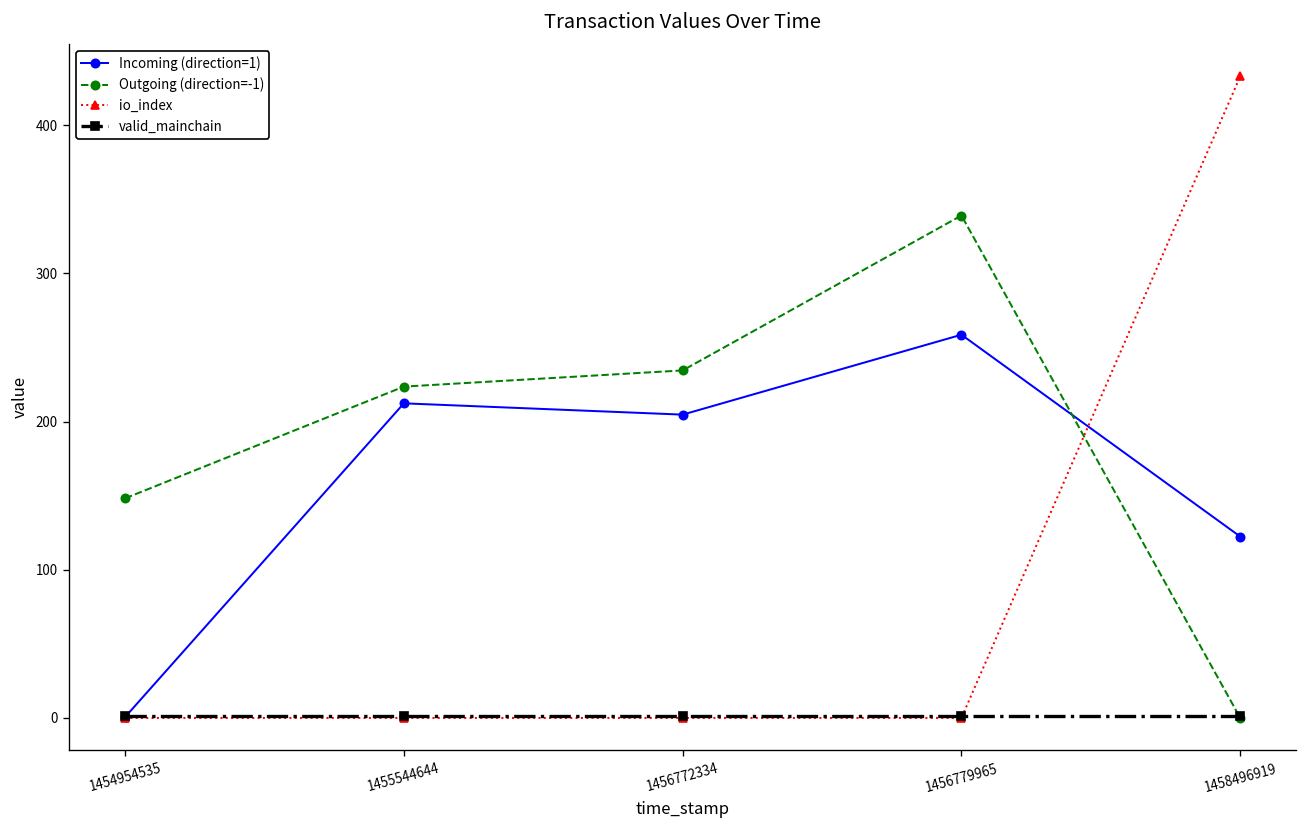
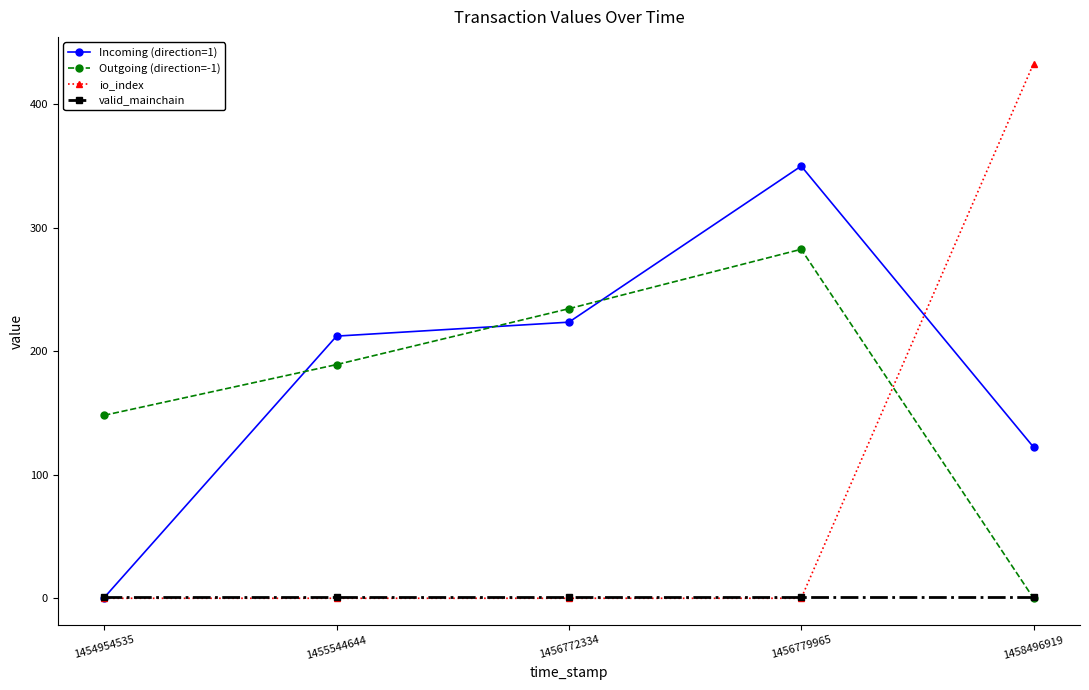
Outgoing (direction=-1), 1455544644: 224 -> 189
Incoming (direction=1), 1456772334: 205 -> 224
Incoming (direction=1), 1456779965: 259 -> 350
Outgoing (direction=-1), 1456779965: 339 -> 283
